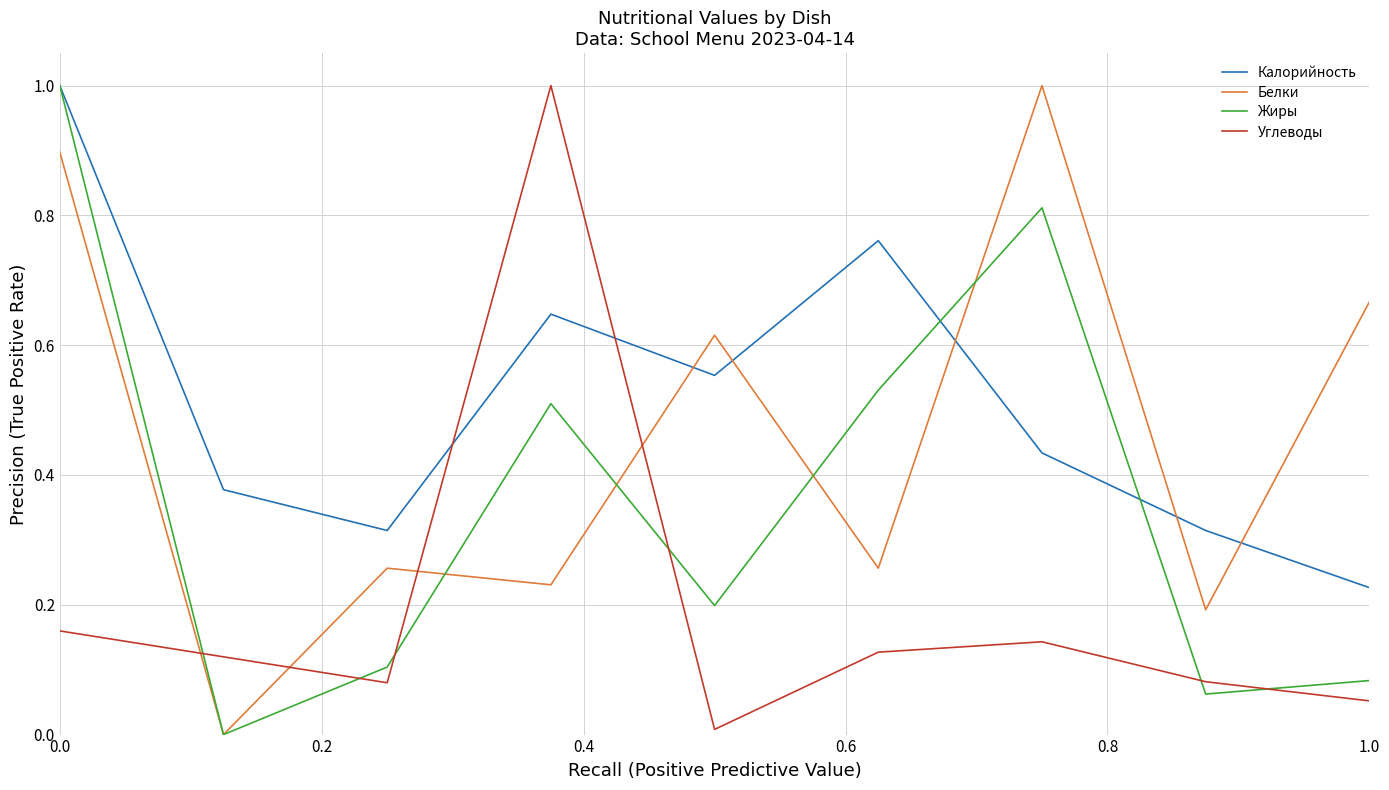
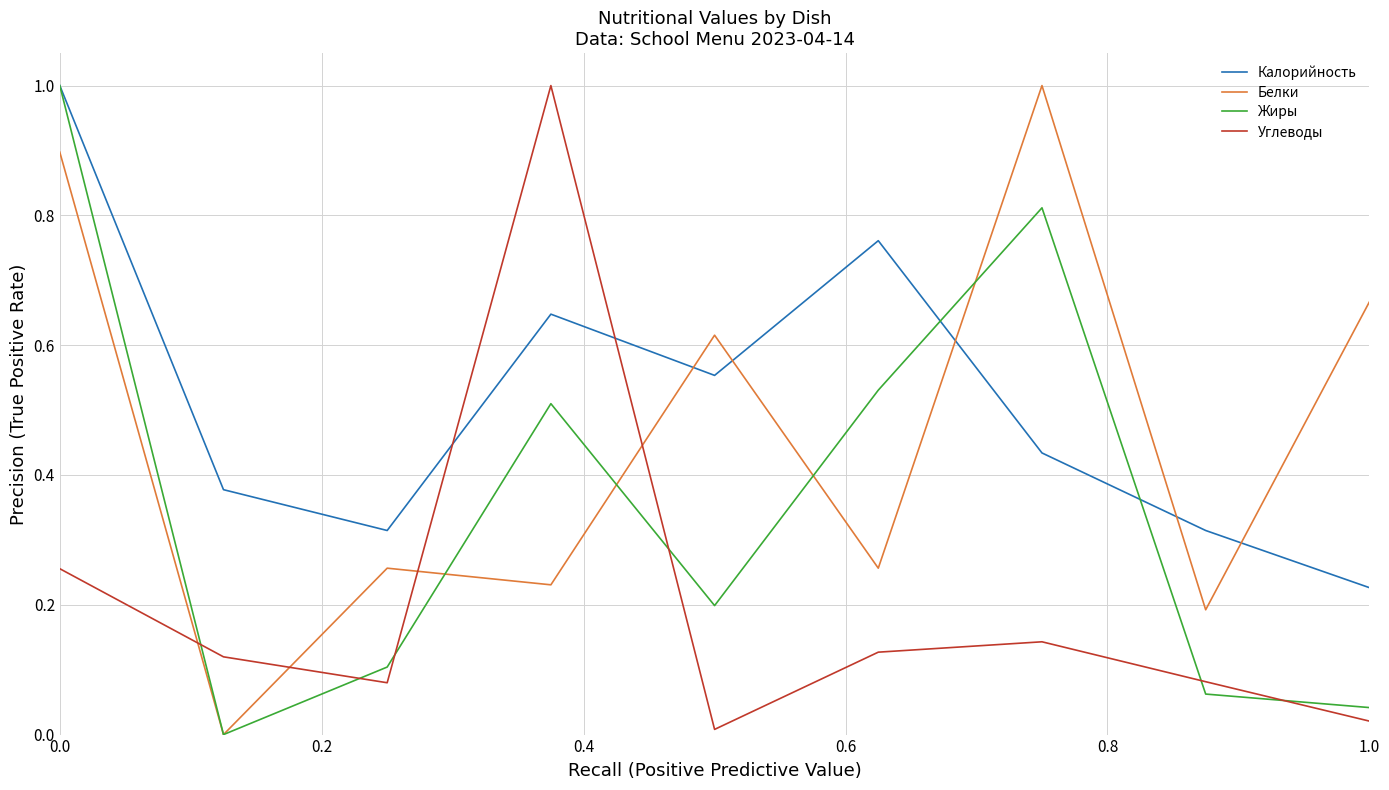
Углеводы, 0.0: 0.16 -> 0.26
Жиры, 1.0: 0.08 -> 0.04
Углеводы, 1.0: 0.05 -> 0.02
